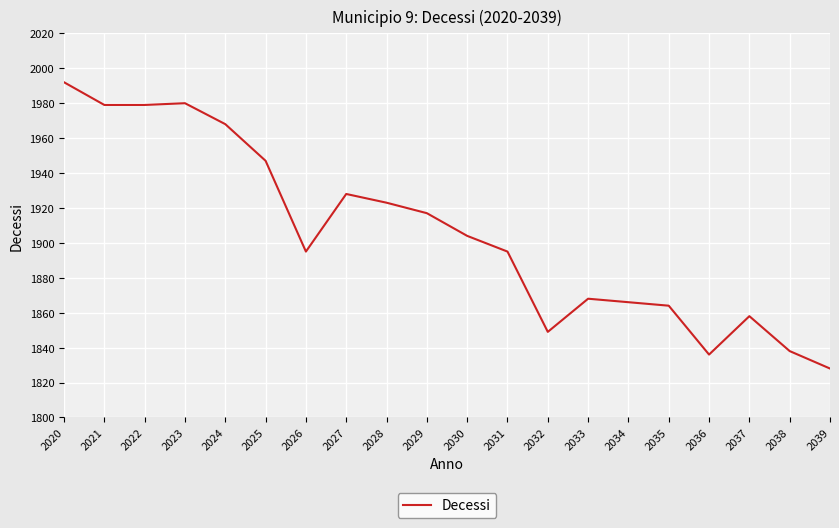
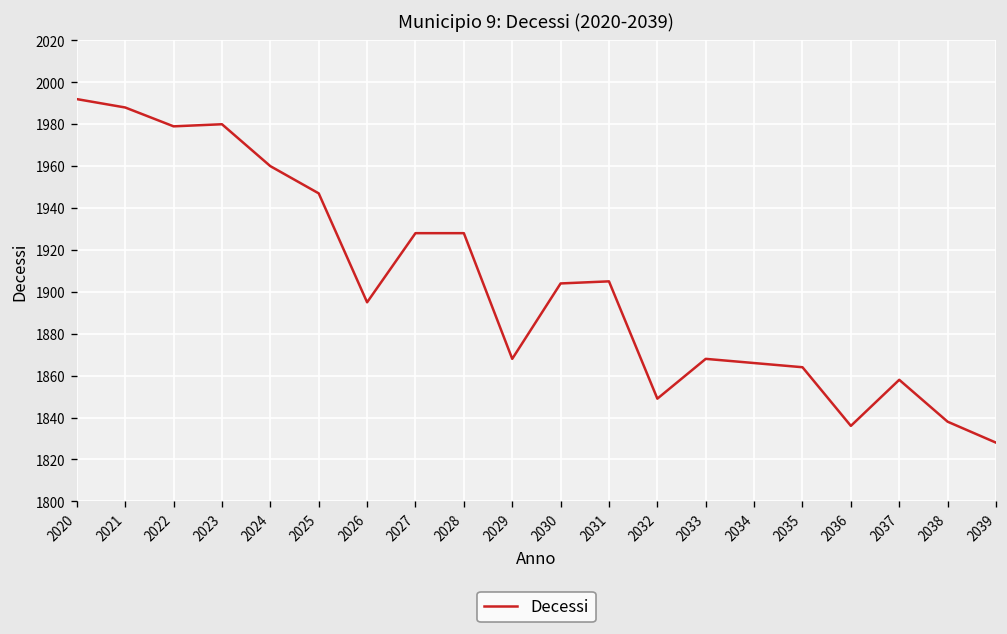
2021: 1979 -> 1988
2024: 1968 -> 1960
2028: 1923 -> 1928
2029: 1917 -> 1868
2031: 1895 -> 1905
